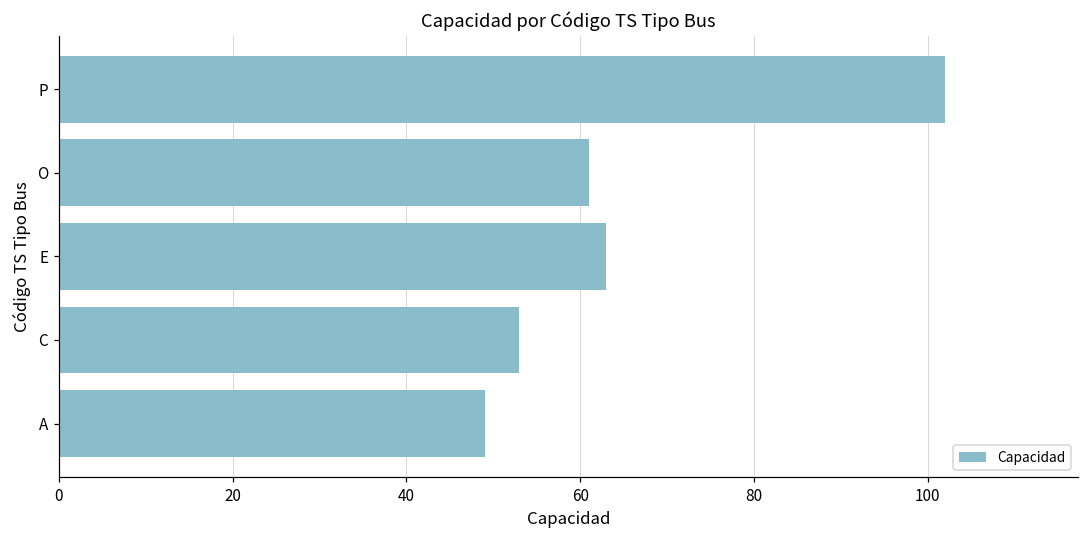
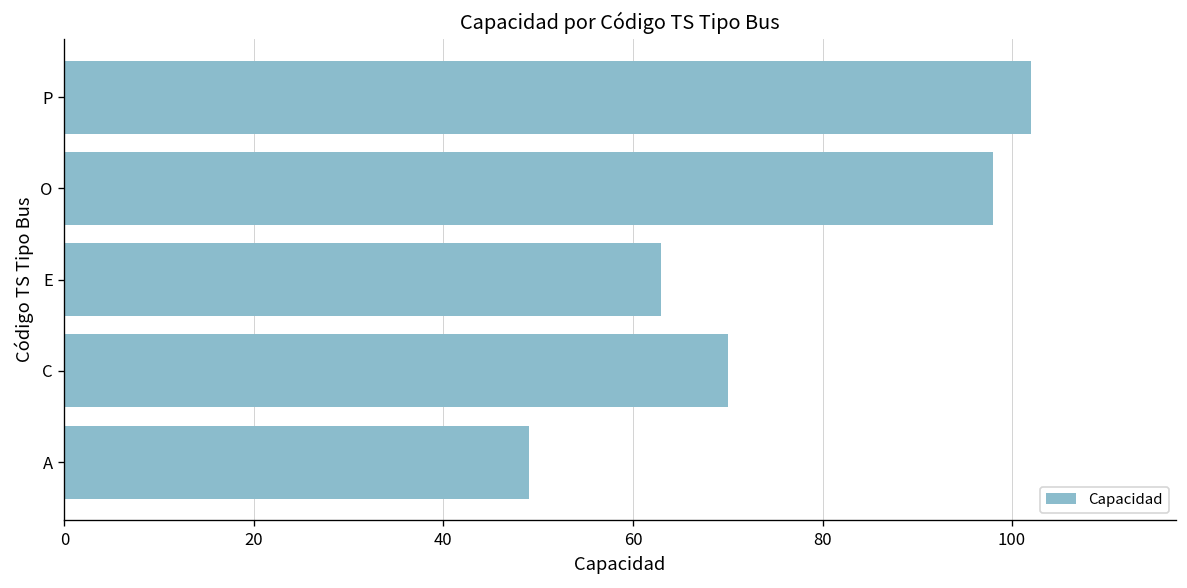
O: 61 -> 98
C: 53 -> 70
